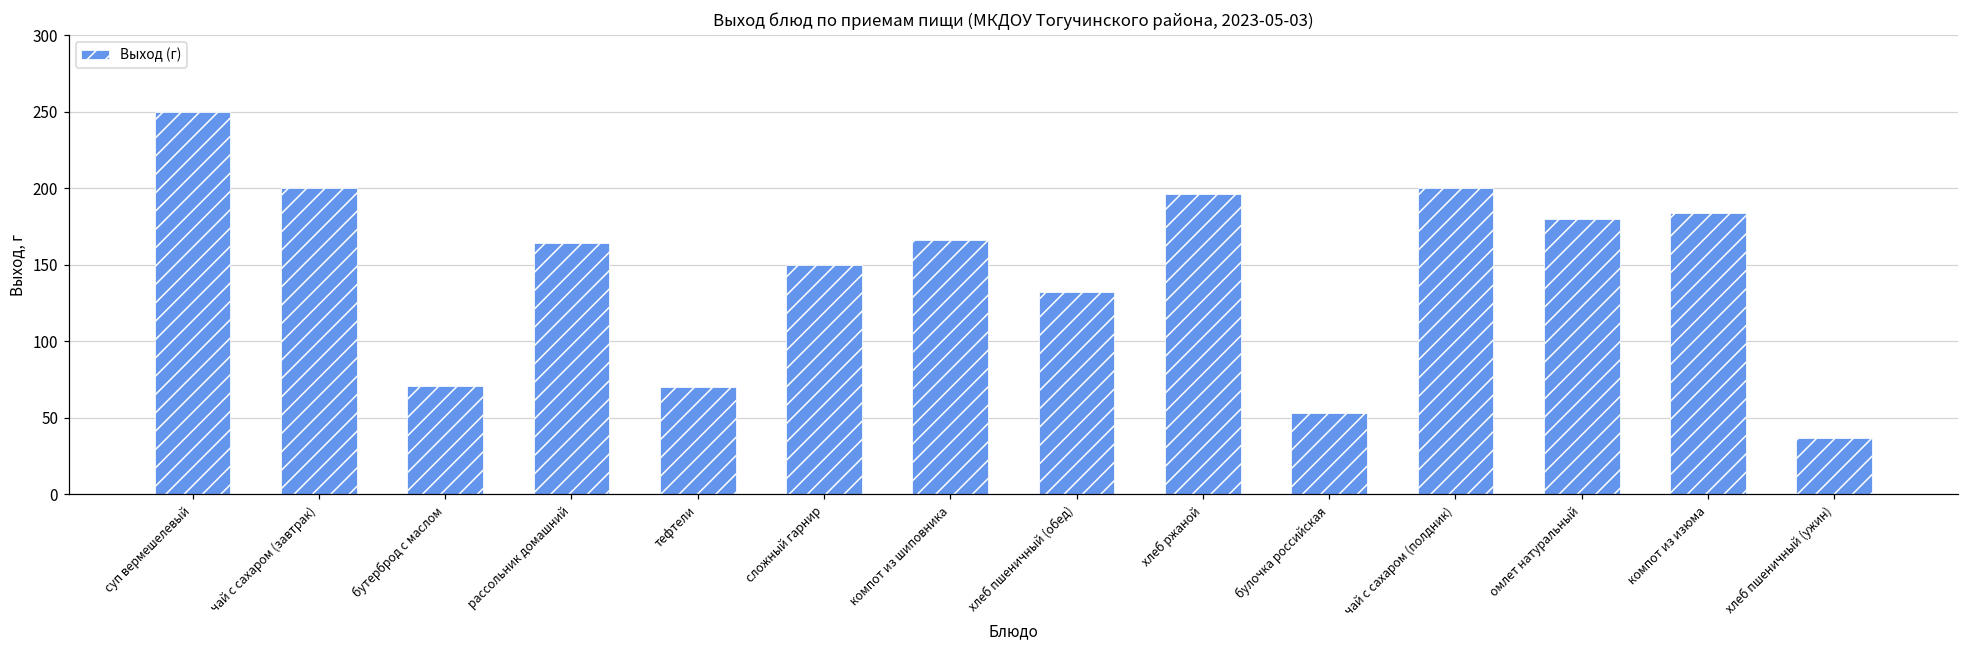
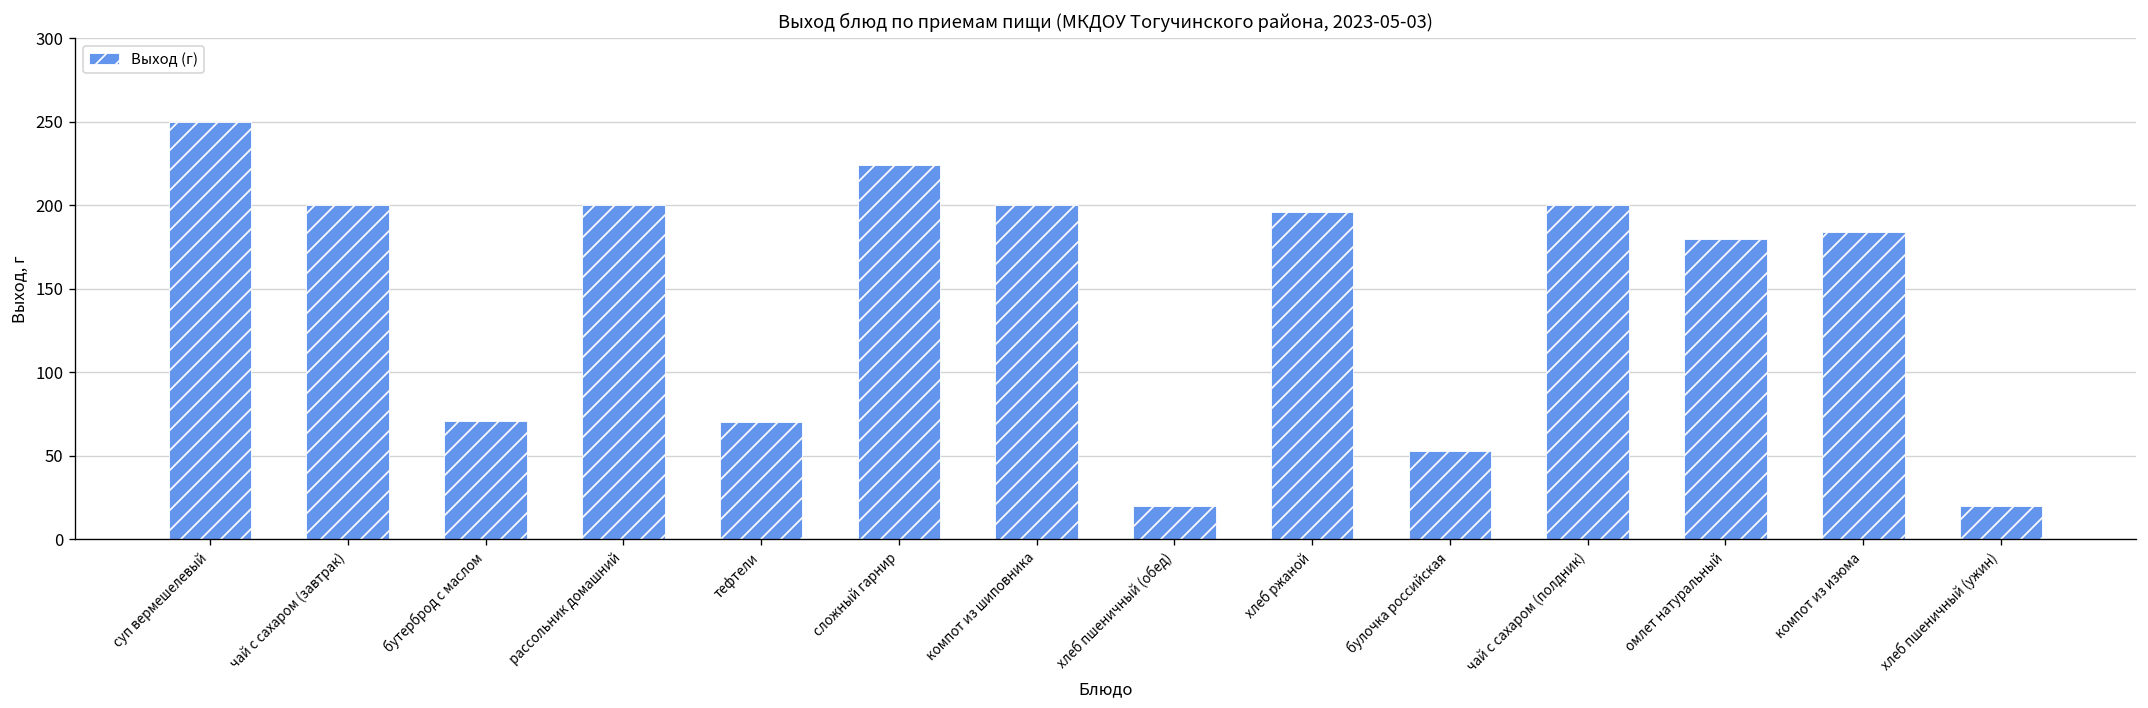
рассольник домашний: 164 -> 200
сложный гарнир: 150 -> 224
компот из шиповника: 166 -> 200
хлеб пшеничный (обед): 132 -> 20
хлеб пшеничный (ужин): 37 -> 20
